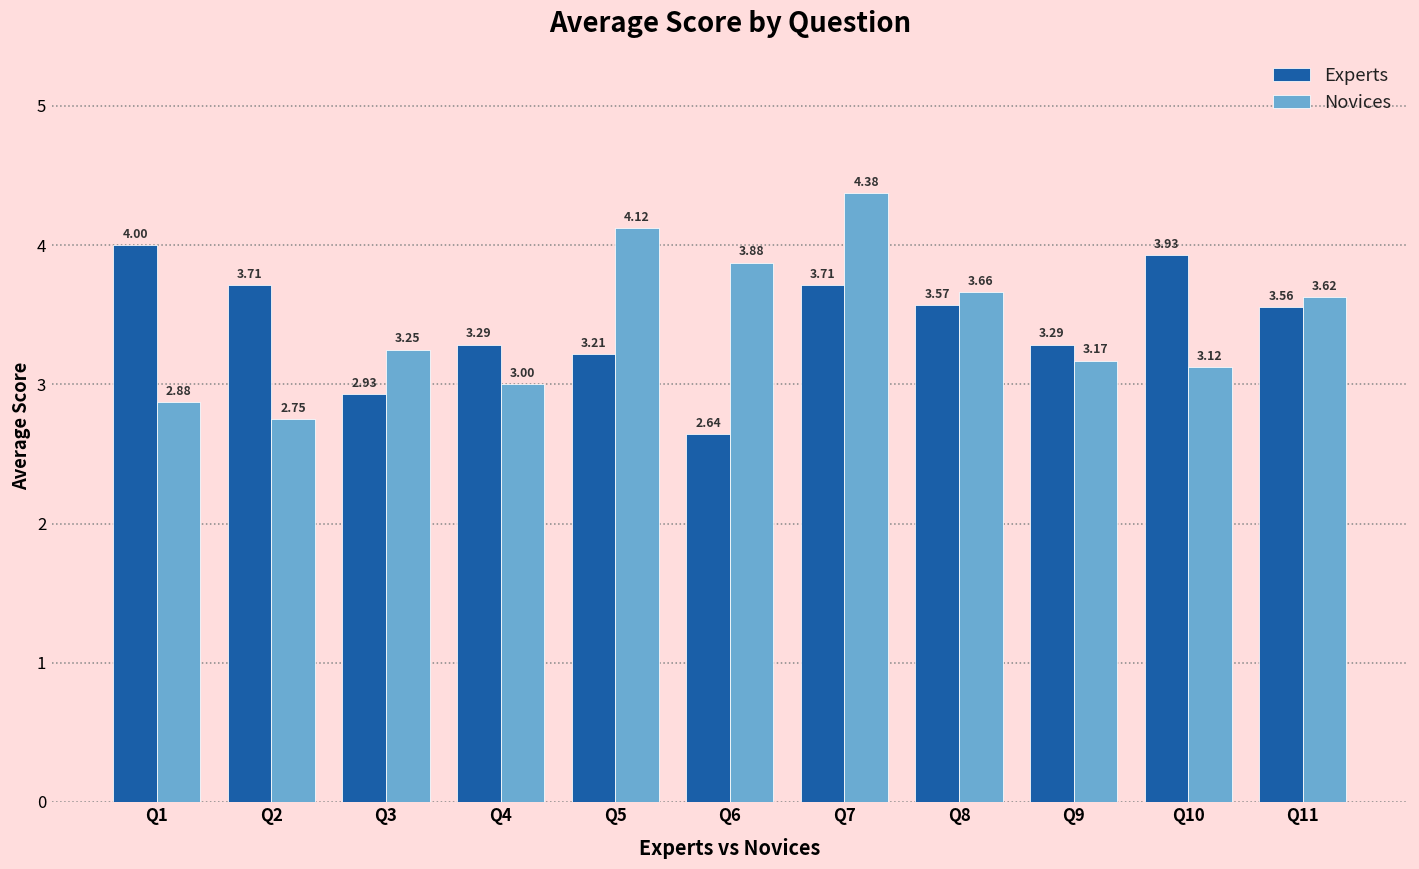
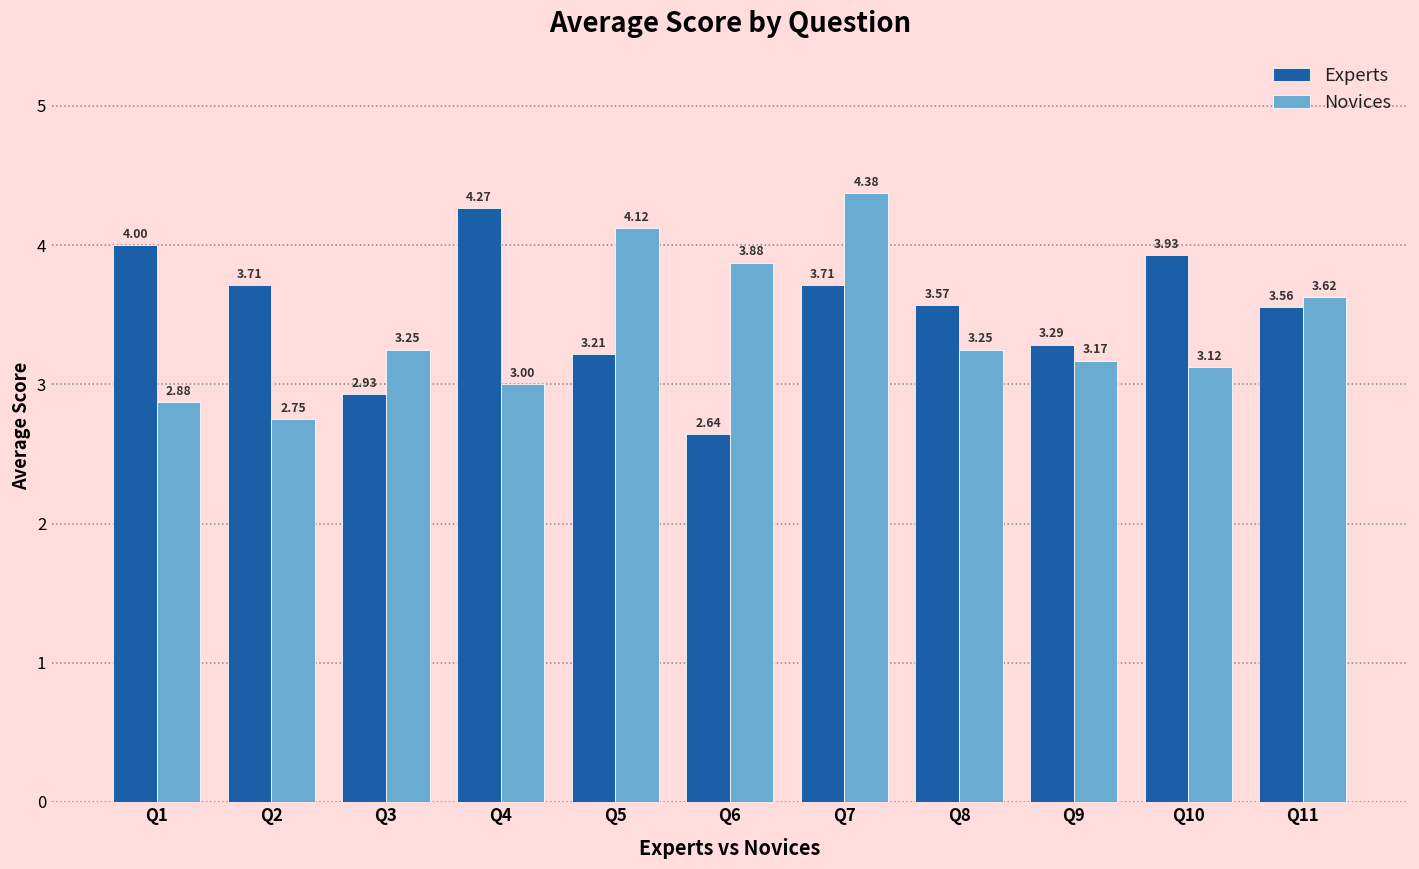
Experts, Q4: 3.29 -> 4.27
Novices, Q8: 3.66 -> 3.25
